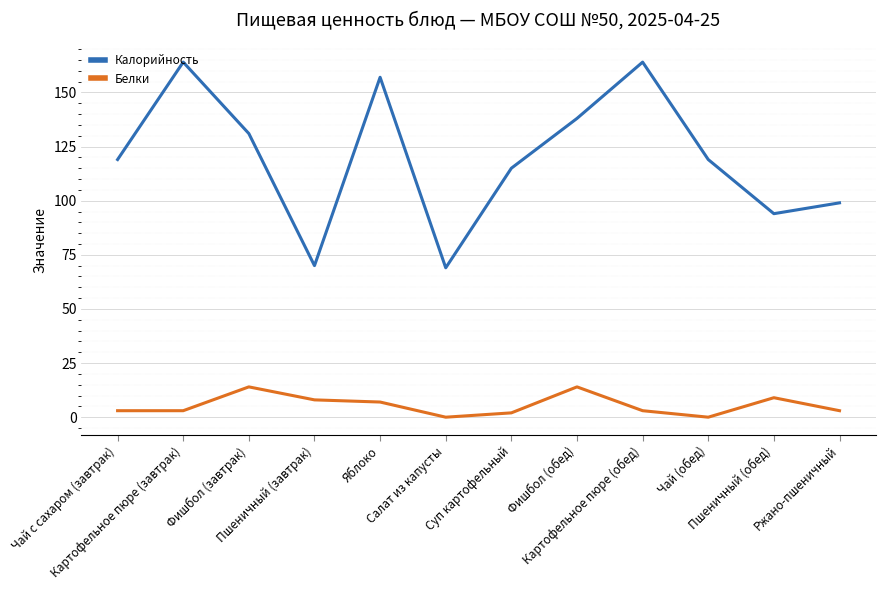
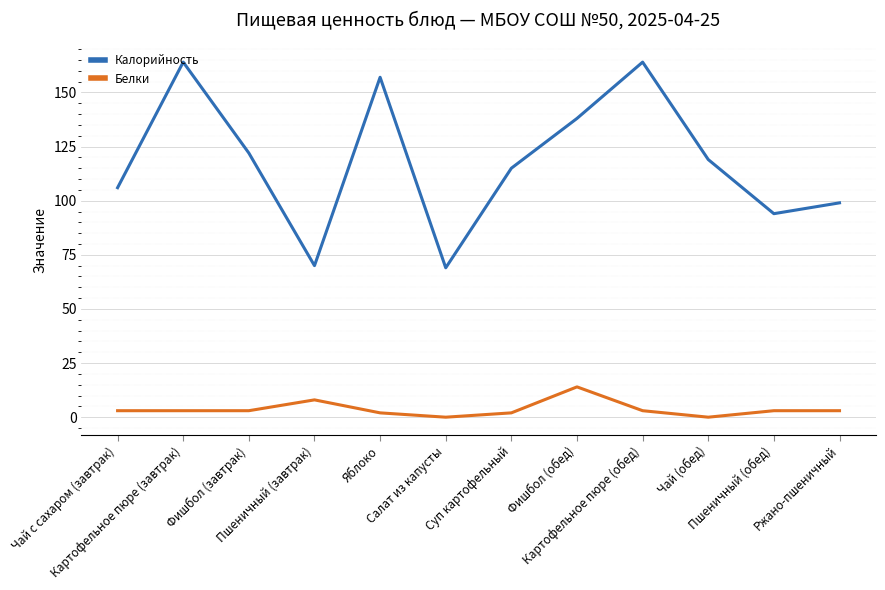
Калорийность, Чай с сахаром (завтрак): 119 -> 106
Калорийность, Фишбол (завтрак): 131 -> 122
Белки, Фишбол (завтрак): 14 -> 3
Белки, Яблоко: 7 -> 2
Белки, Пшеничный (обед): 9 -> 3
